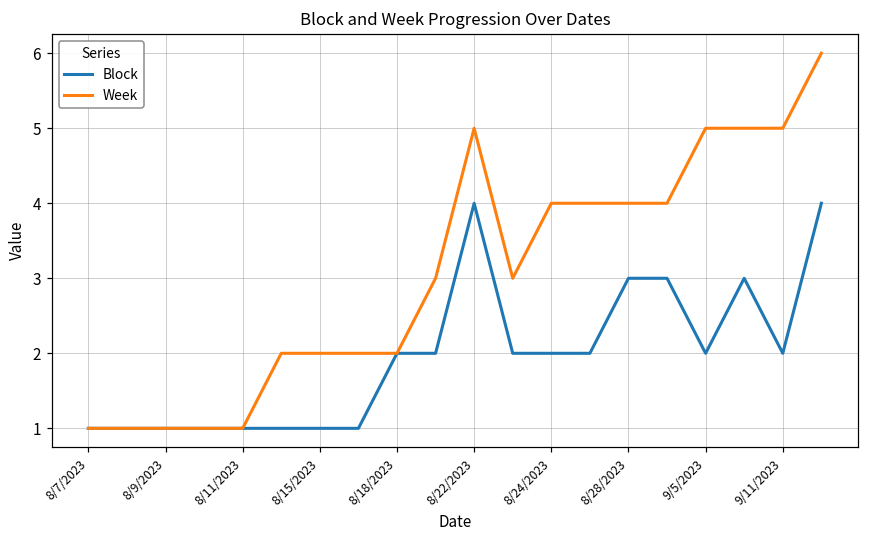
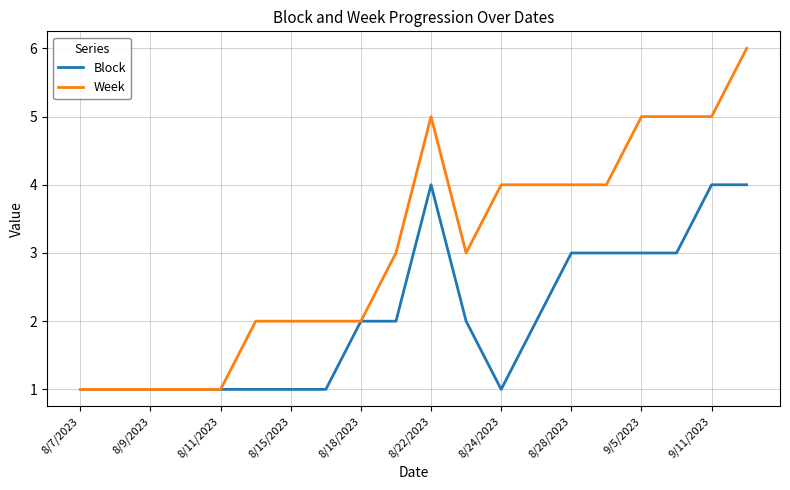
Block, 8/24/2023: 2 -> 1
Block, 9/5/2023: 2 -> 3
Block, 9/11/2023: 2 -> 4
